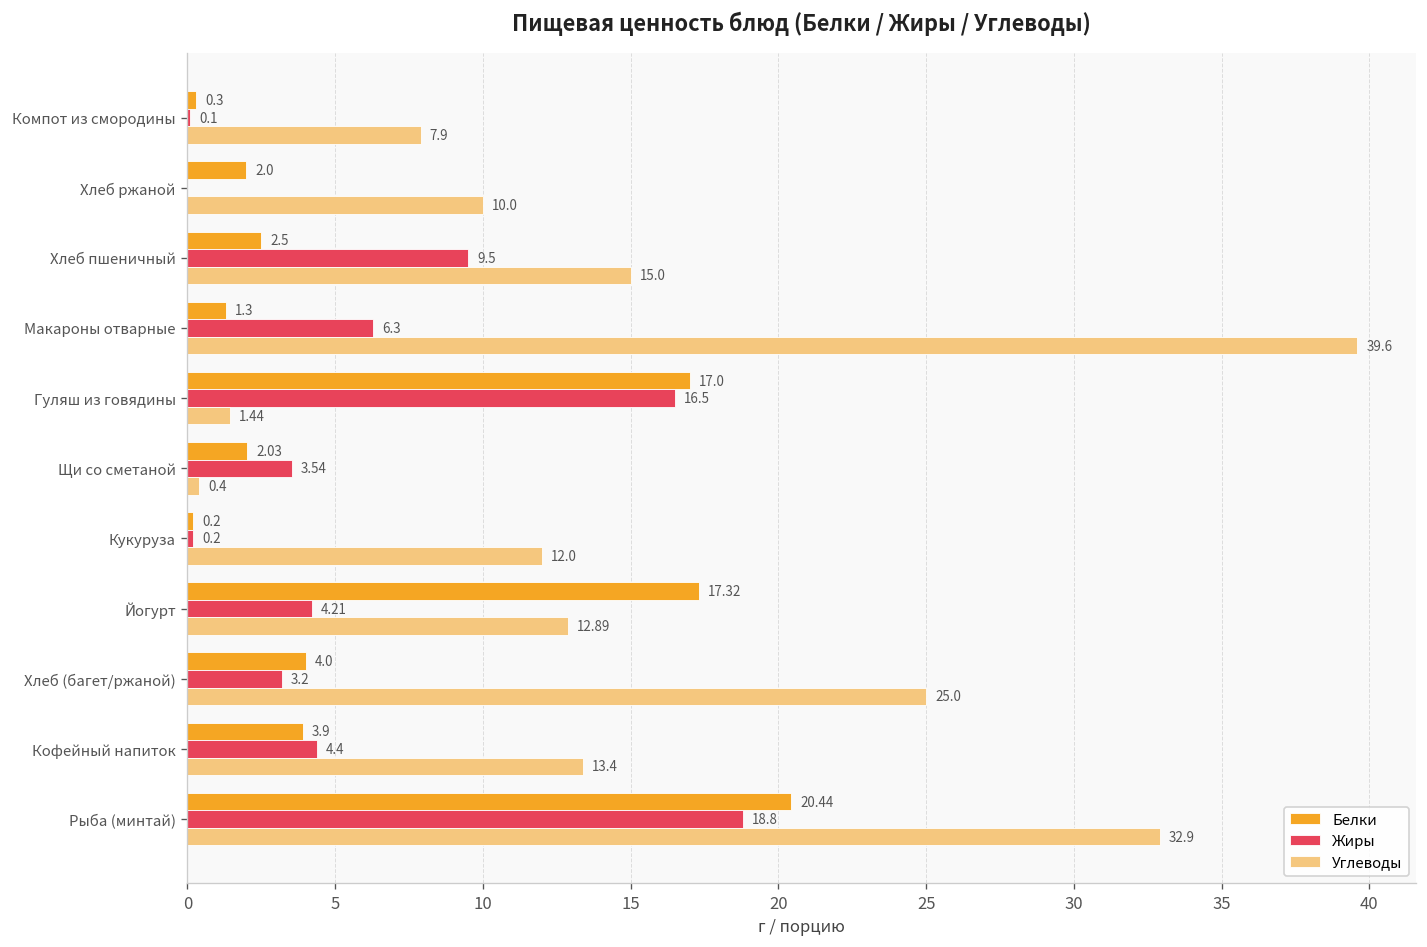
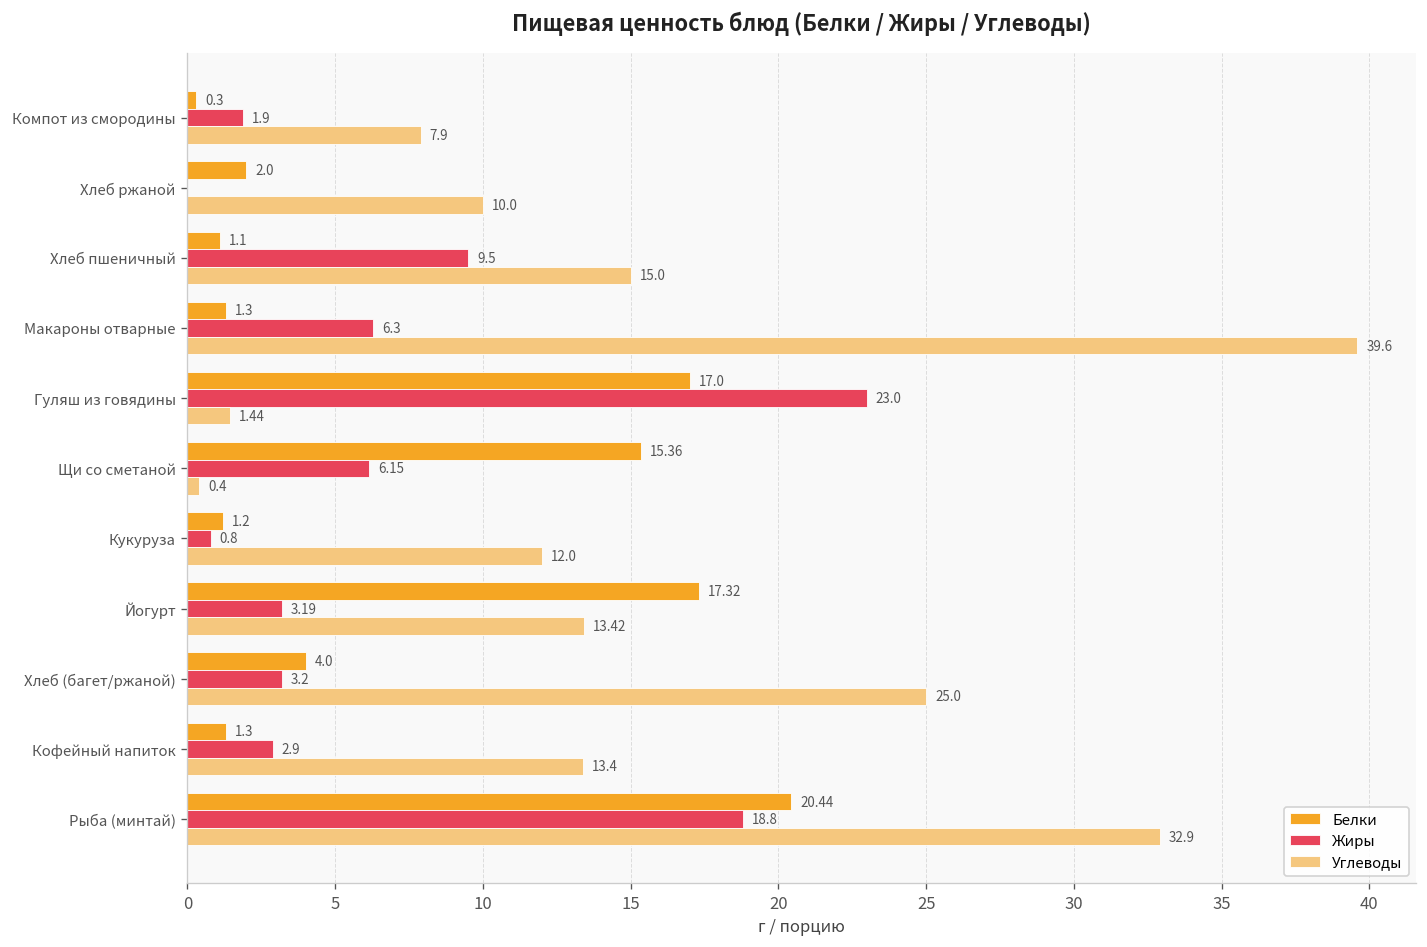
Жиры, Компот из смородины: 0.1 -> 1.9
Белки, Хлеб пшеничный: 2.5 -> 1.1
Жиры, Гуляш из говядины: 16.5 -> 23.0
Белки, Щи со сметаной: 2.03 -> 15.36
Жиры, Щи со сметаной: 3.54 -> 6.15
Белки, Кукуруза: 0.2 -> 1.2
Жиры, Кукуруза: 0.2 -> 0.8
Жиры, Йогурт: 4.21 -> 3.19
Углеводы, Йогурт: 12.89 -> 13.42
Белки, Кофейный напиток: 3.9 -> 1.3
Жиры, Кофейный напиток: 4.4 -> 2.9
